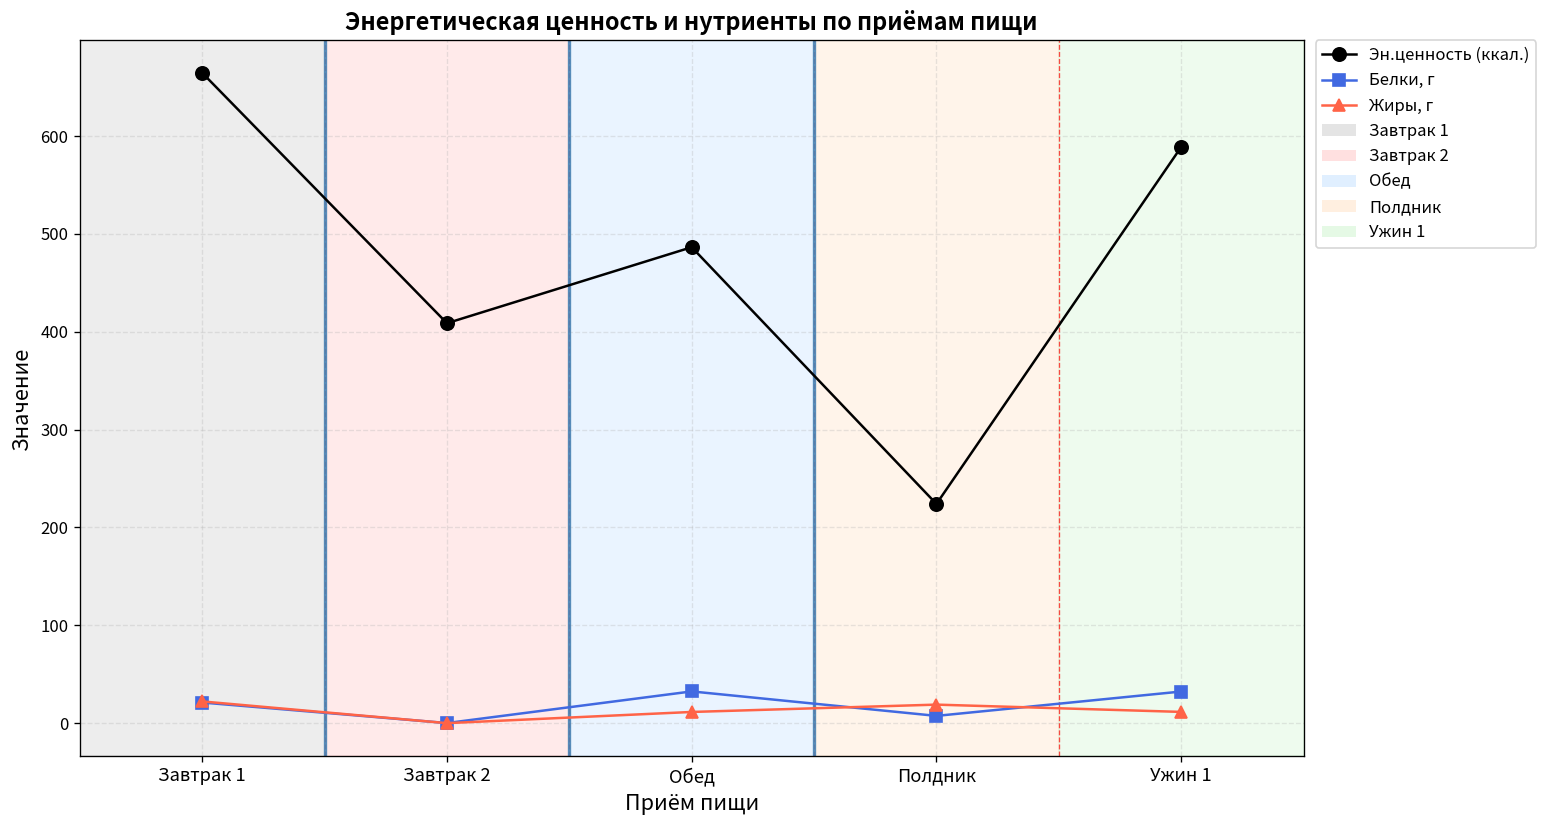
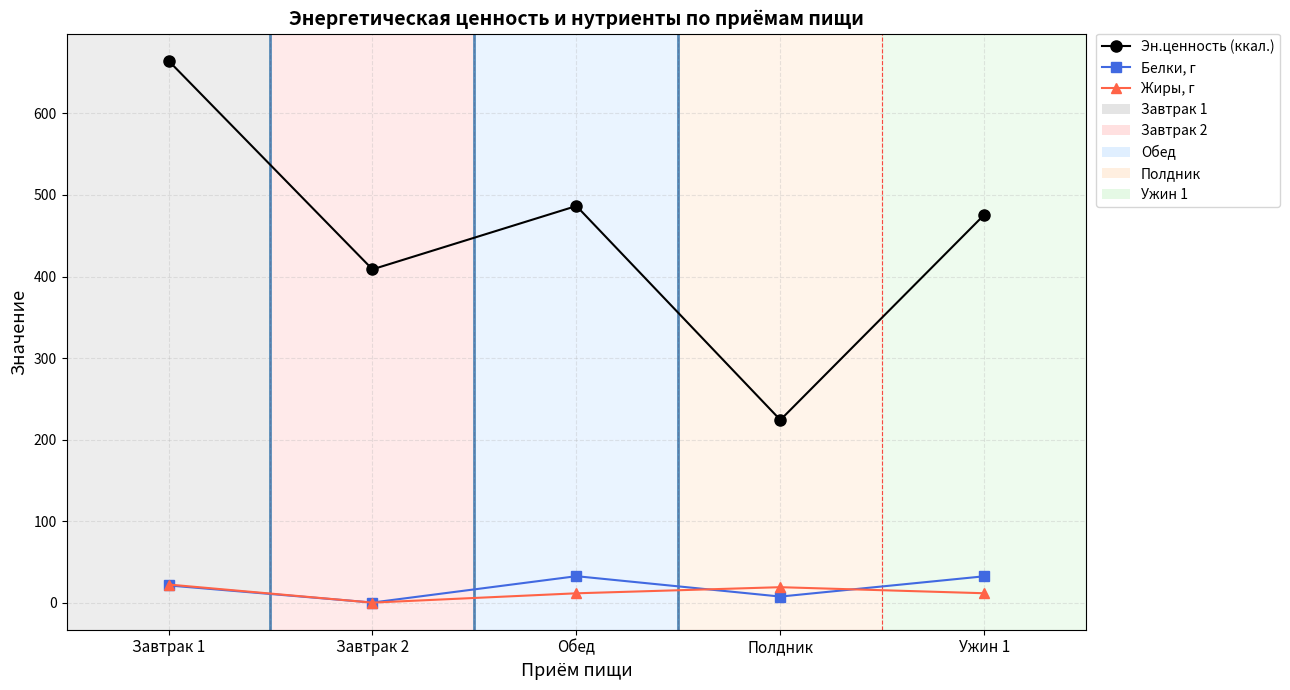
Эн.ценность (ккал.), Ужин 1: 590 -> 480
